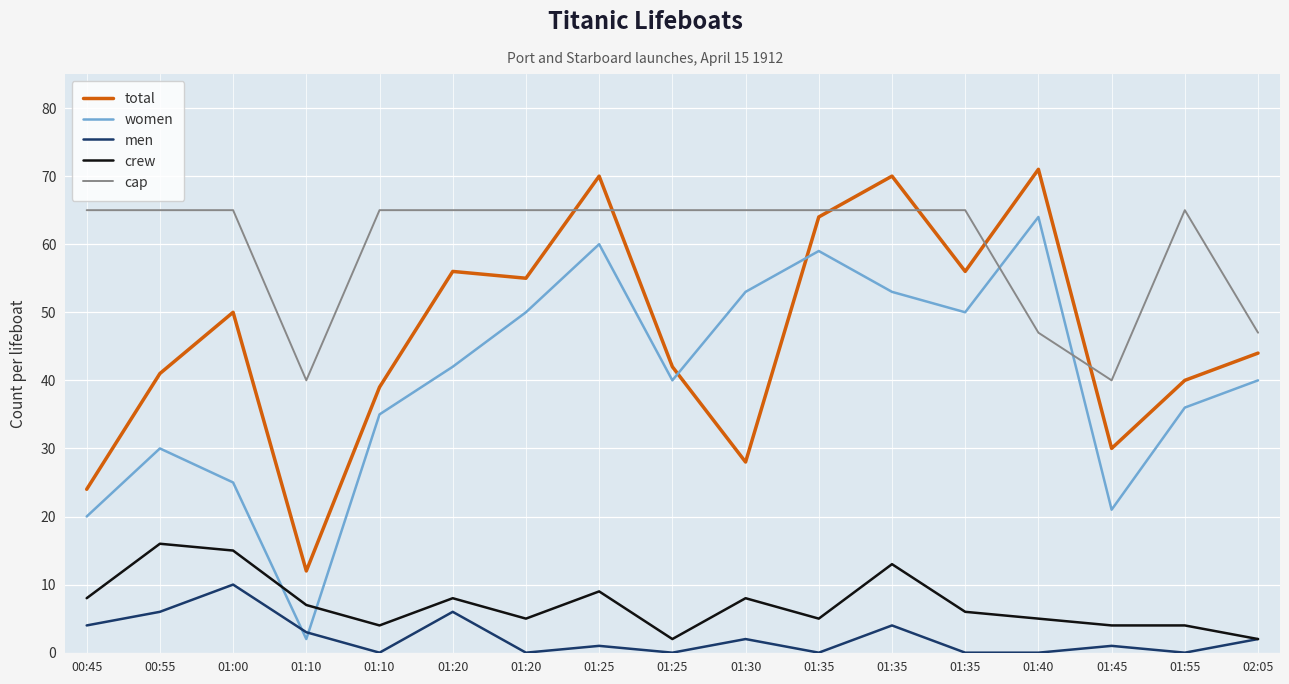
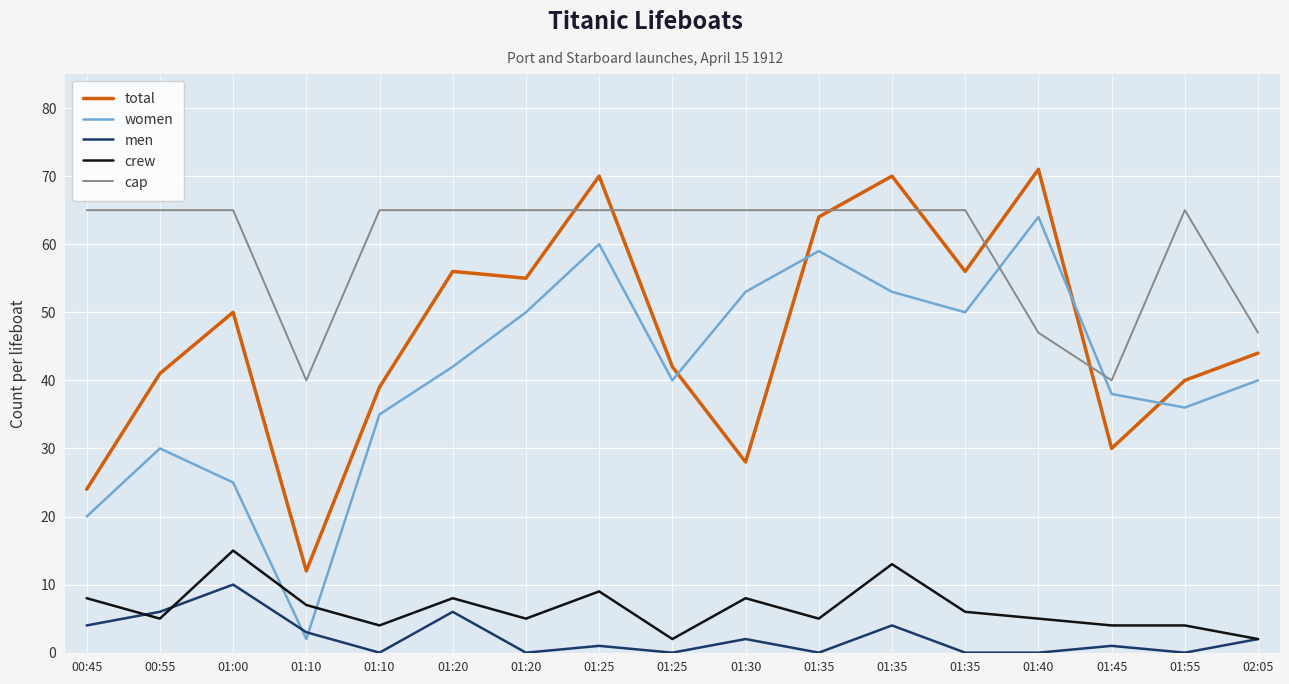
crew, 00:55: 16 -> 5
women, 01:45: 21 -> 38
